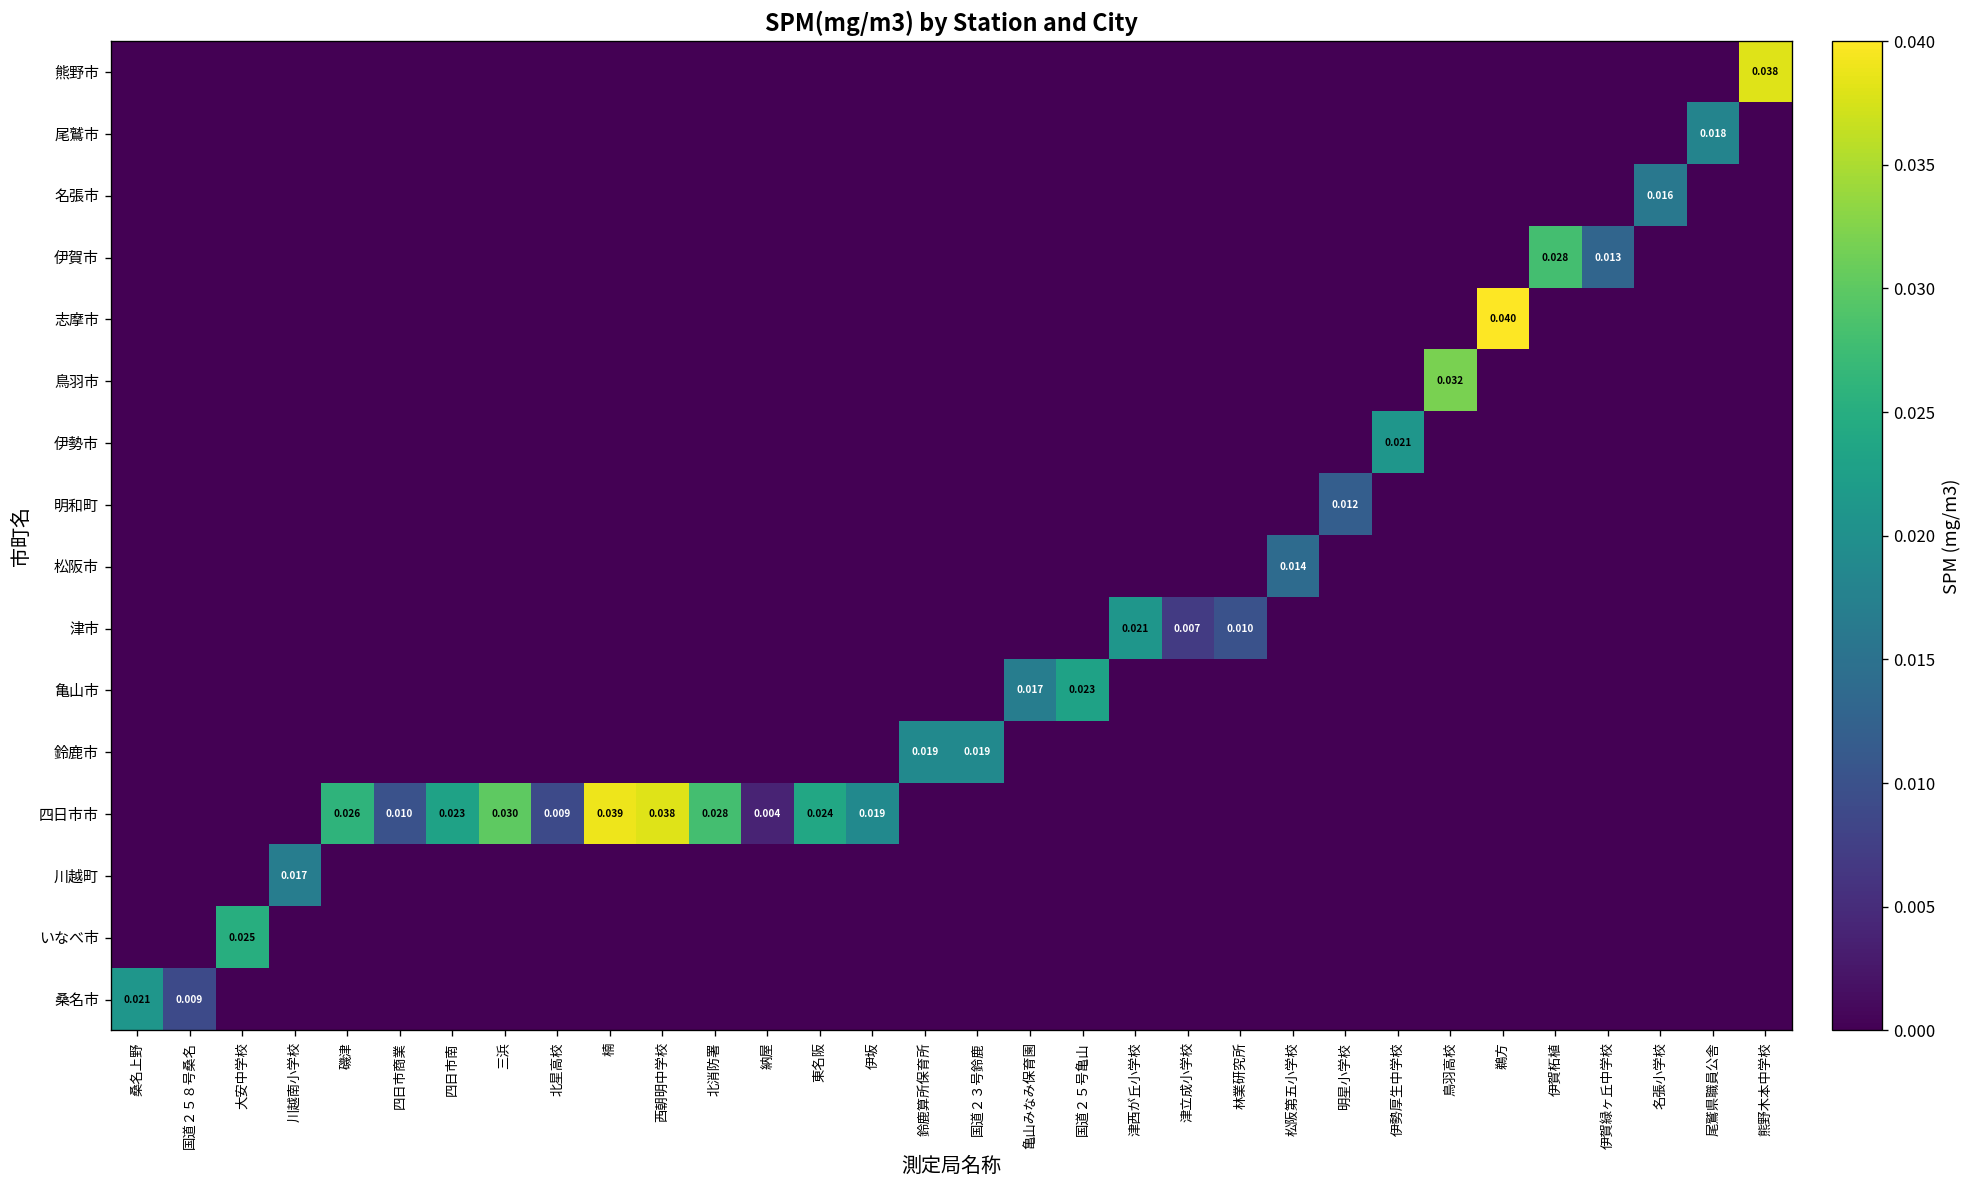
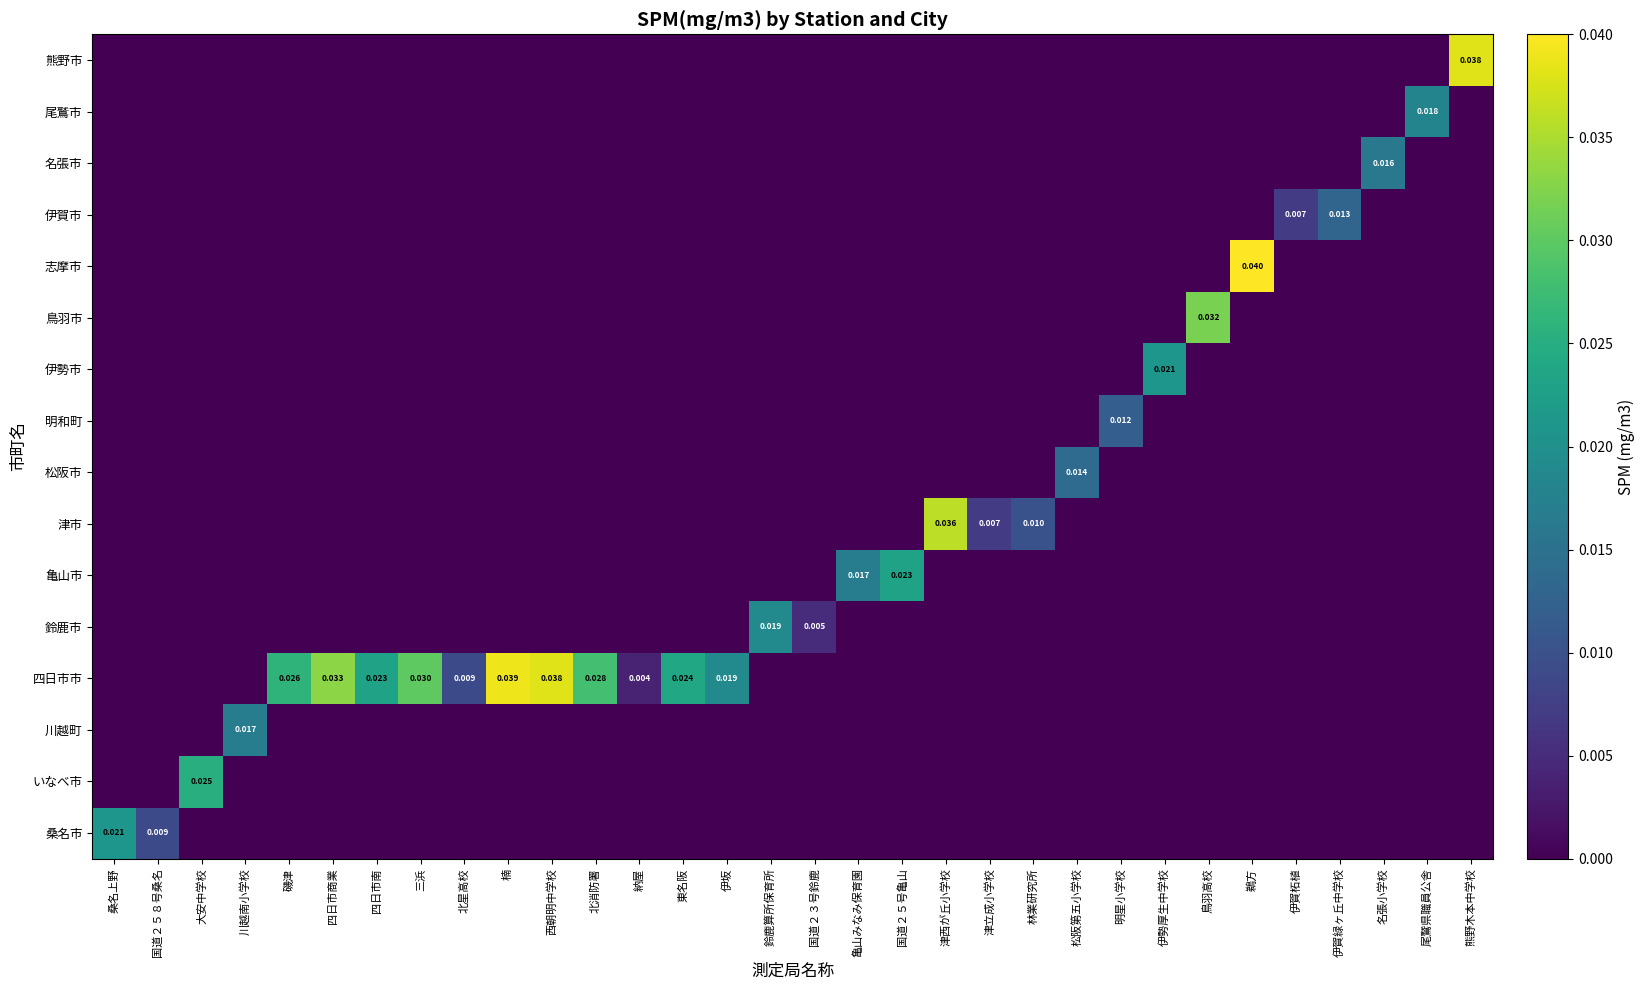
伊賀市, 伊賀柘植: 0.028 -> 0.007
津市, 津西が丘小学校: 0.021 -> 0.036
鈴鹿市, 国道２３号鈴鹿: 0.019 -> 0.005
四日市市, 四日市商業: 0.010 -> 0.033
